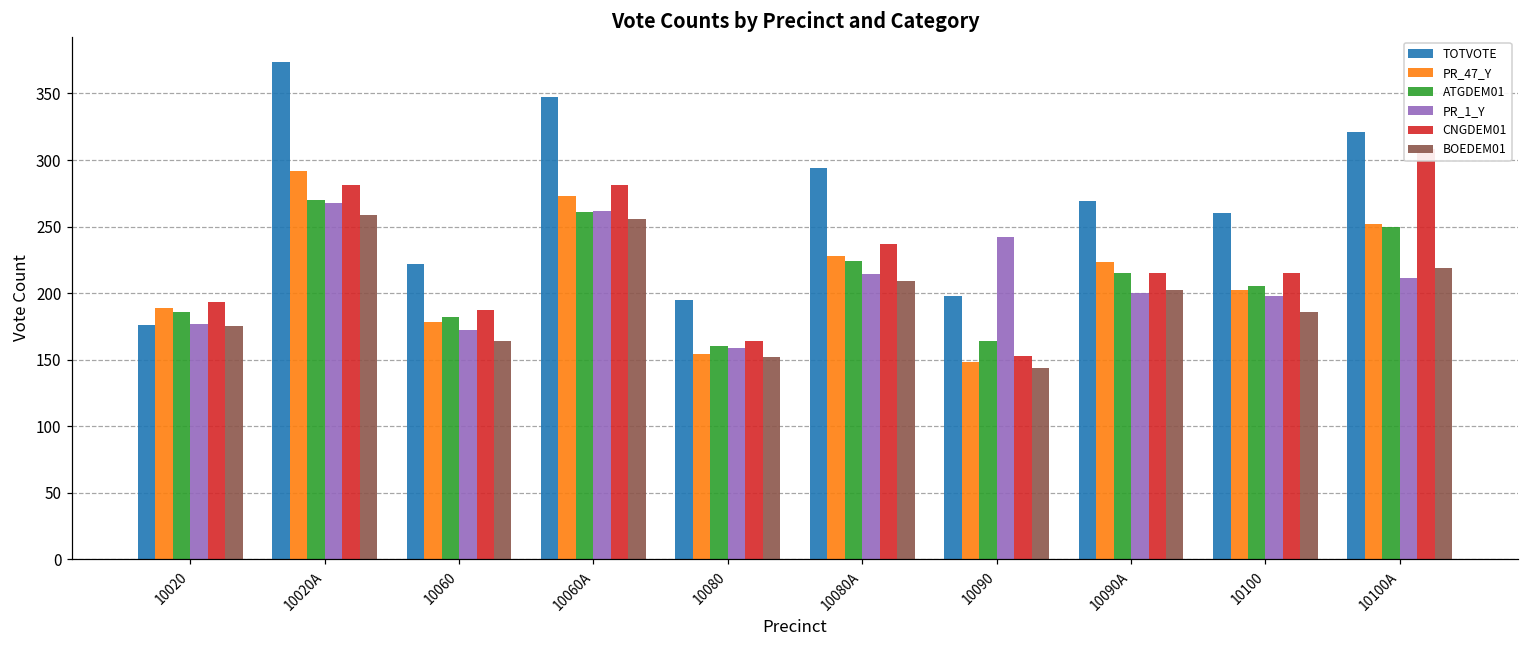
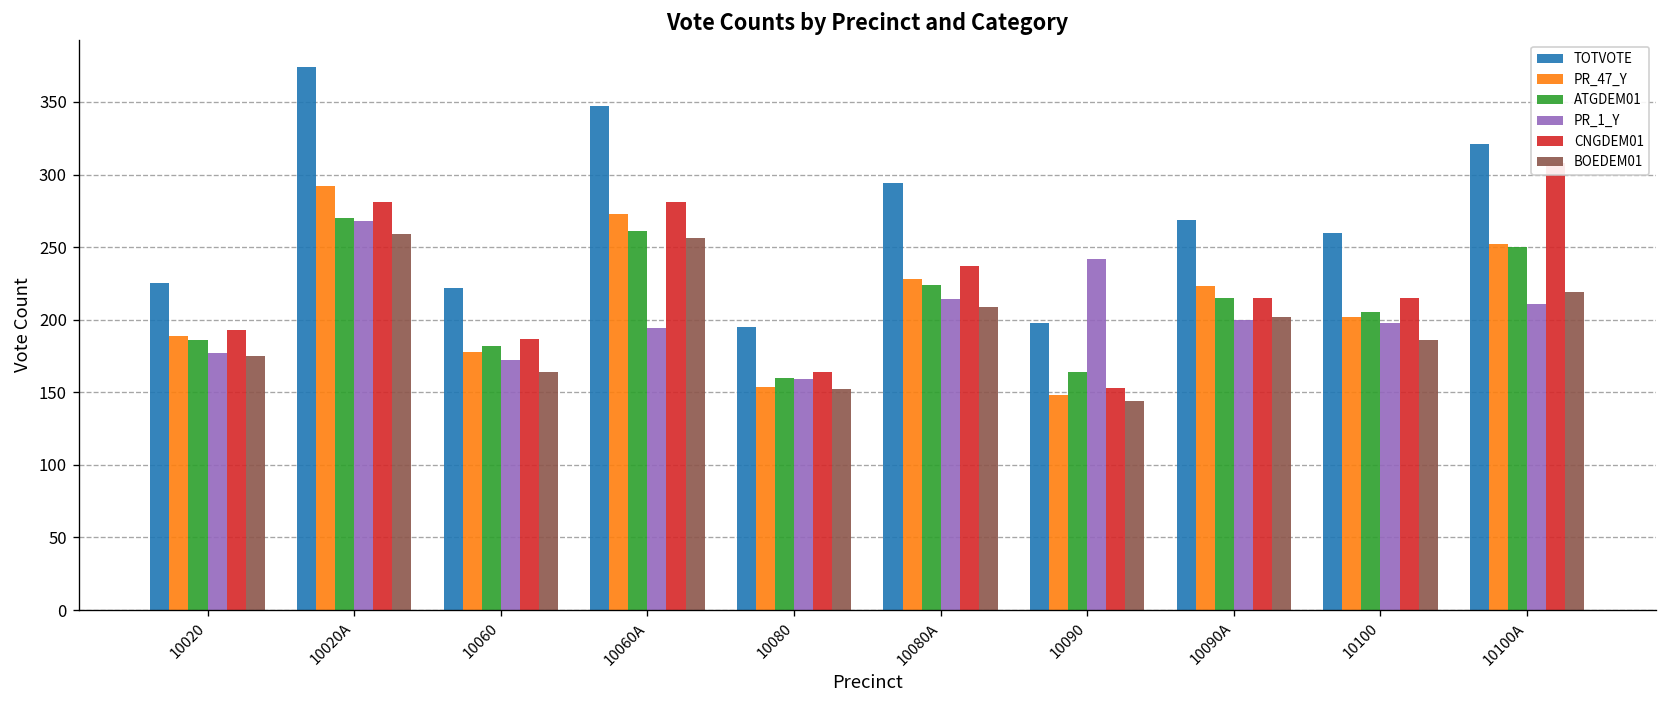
TOTVOTE, 10020: 176 -> 225
PR_1_Y, 10060A: 262 -> 194
